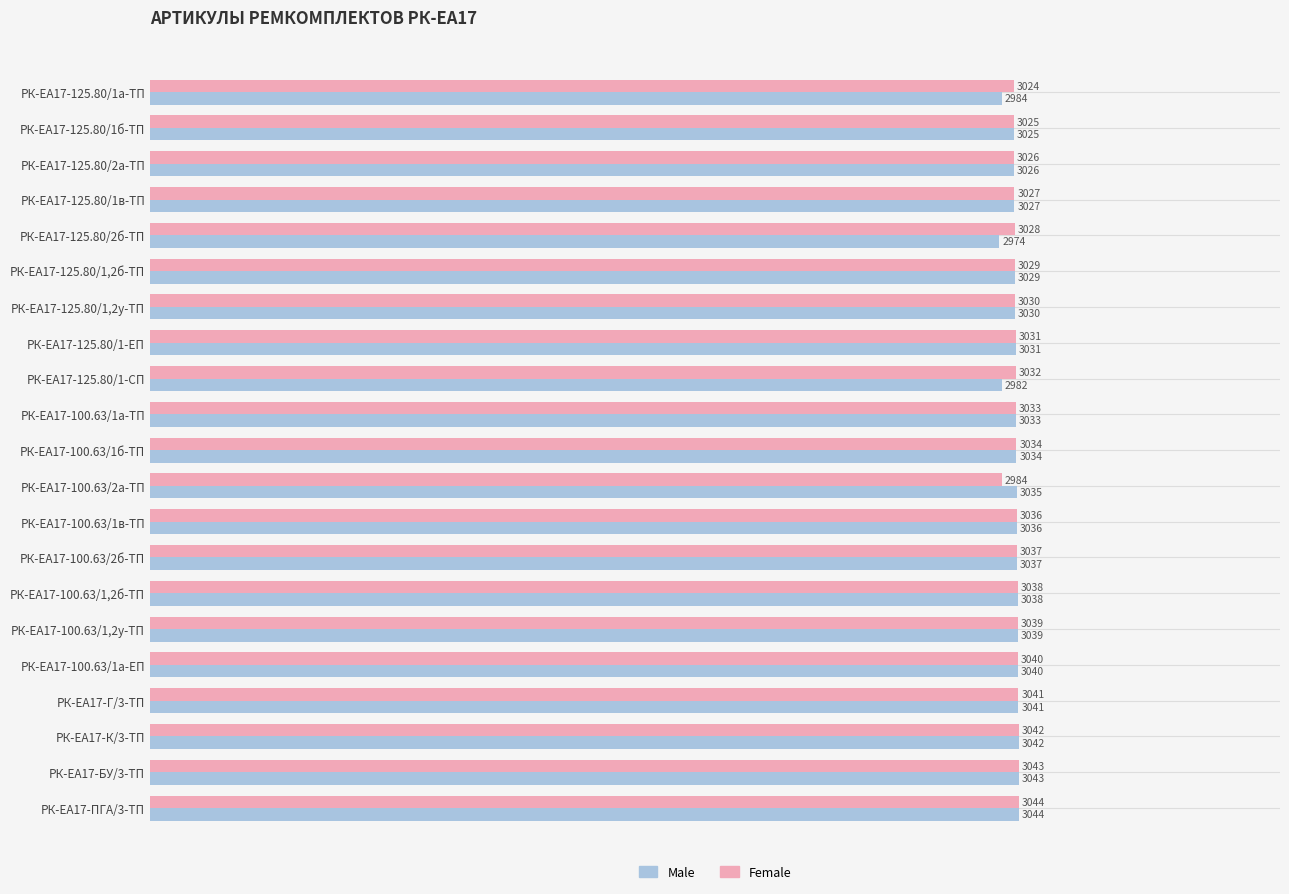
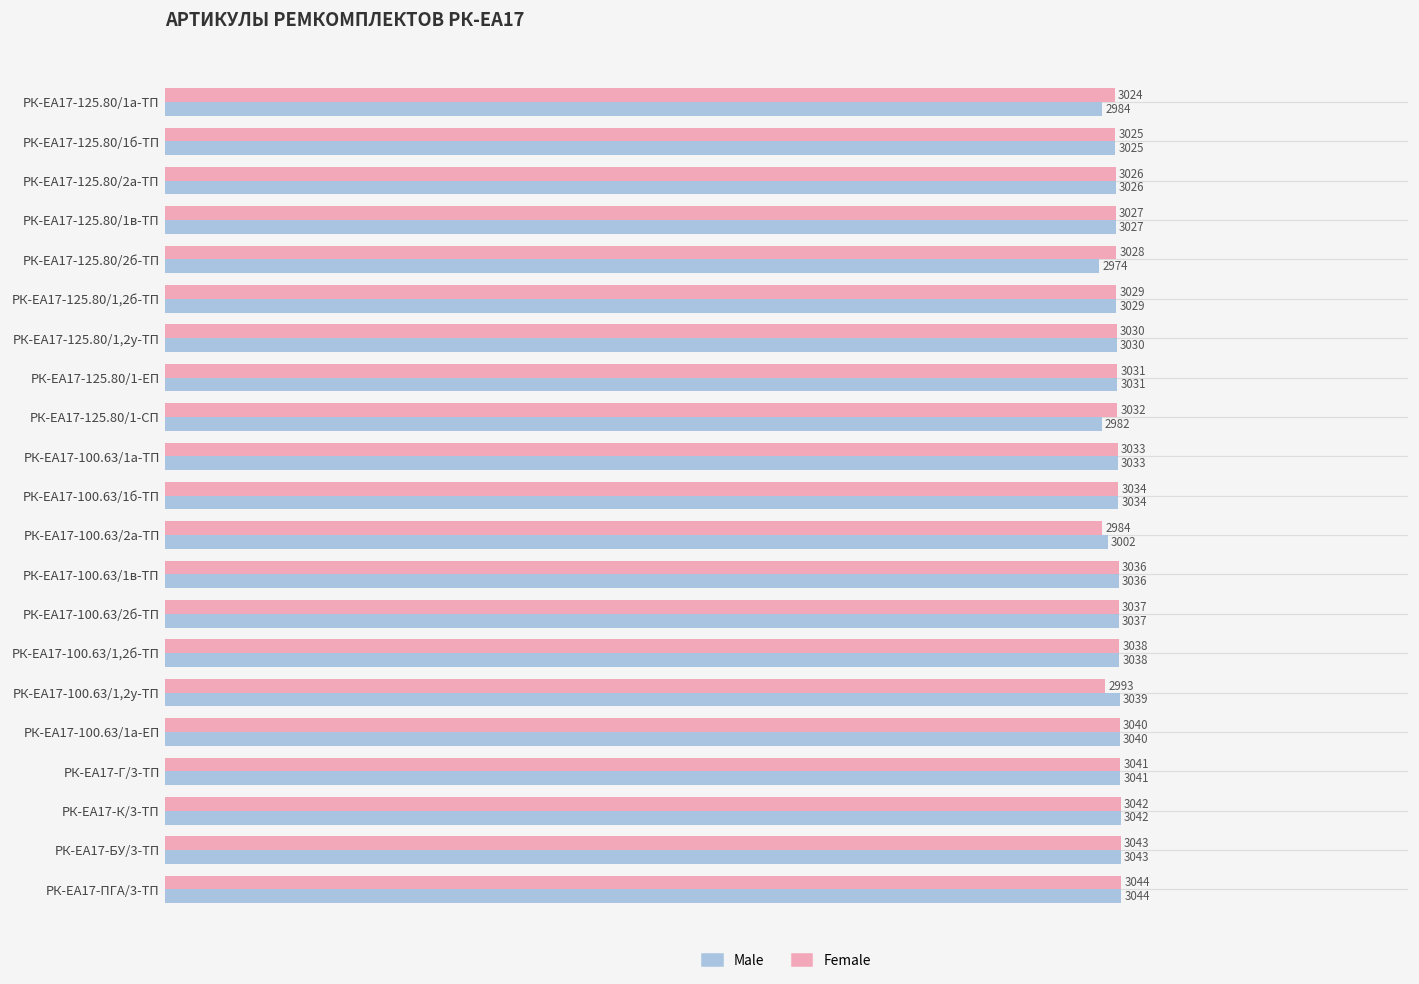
Male, РК-ЕА17-100.63/2а-ТП: 3035 -> 3002
Female, РК-ЕА17-100.63/1,2у-ТП: 3039 -> 2993
